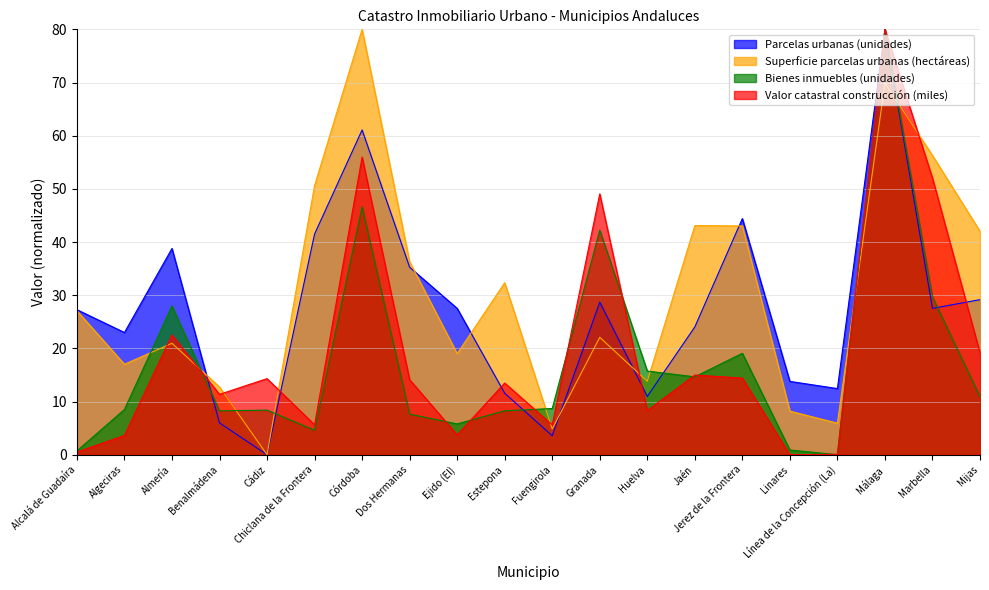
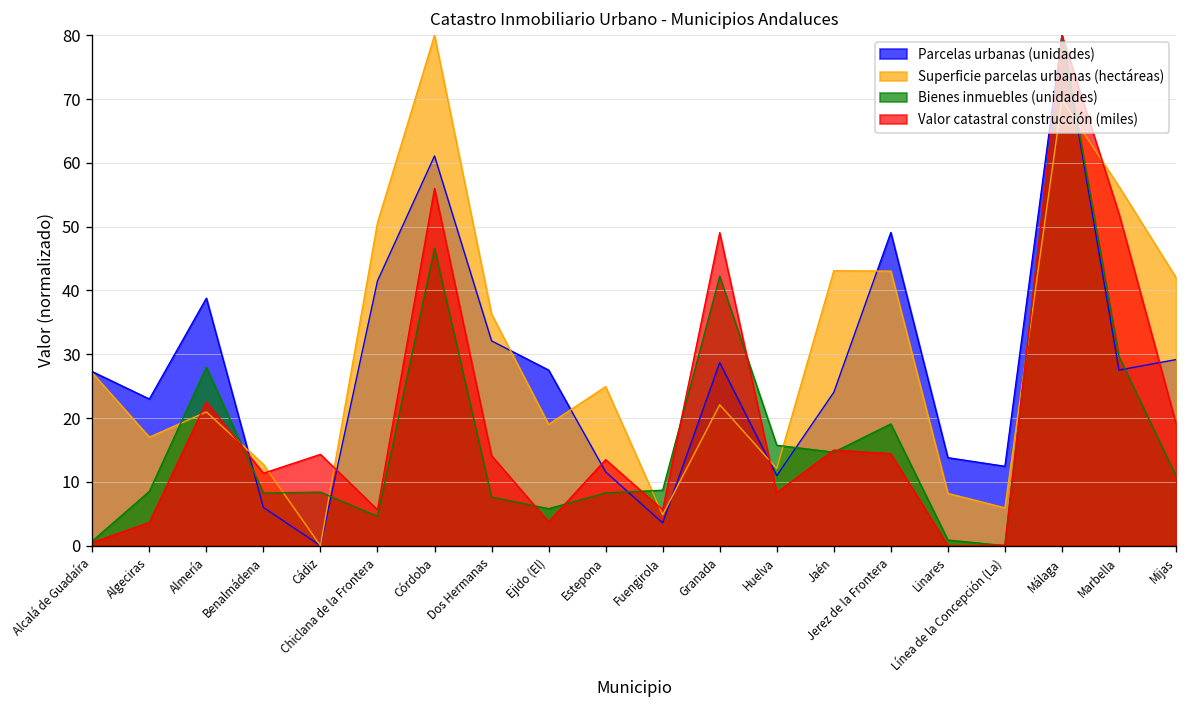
Parcelas urbanas (unidades), Dos Hermanas: 35 -> 32
Superficie parcelas urbanas (hectáreas), Estepona: 32 -> 25
Superficie parcelas urbanas (hectáreas), Huelva: 14 -> 12
Parcelas urbanas (unidades), Jerez de la Frontera: 44 -> 49
